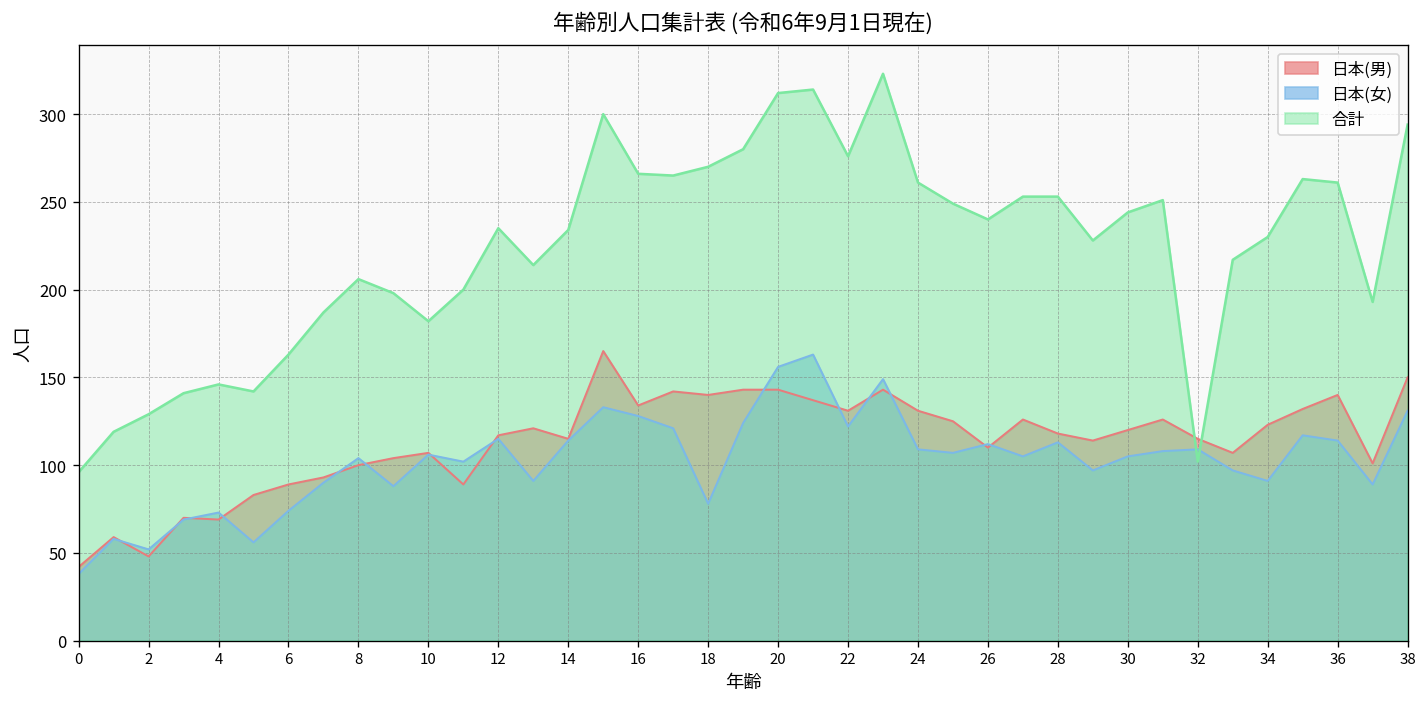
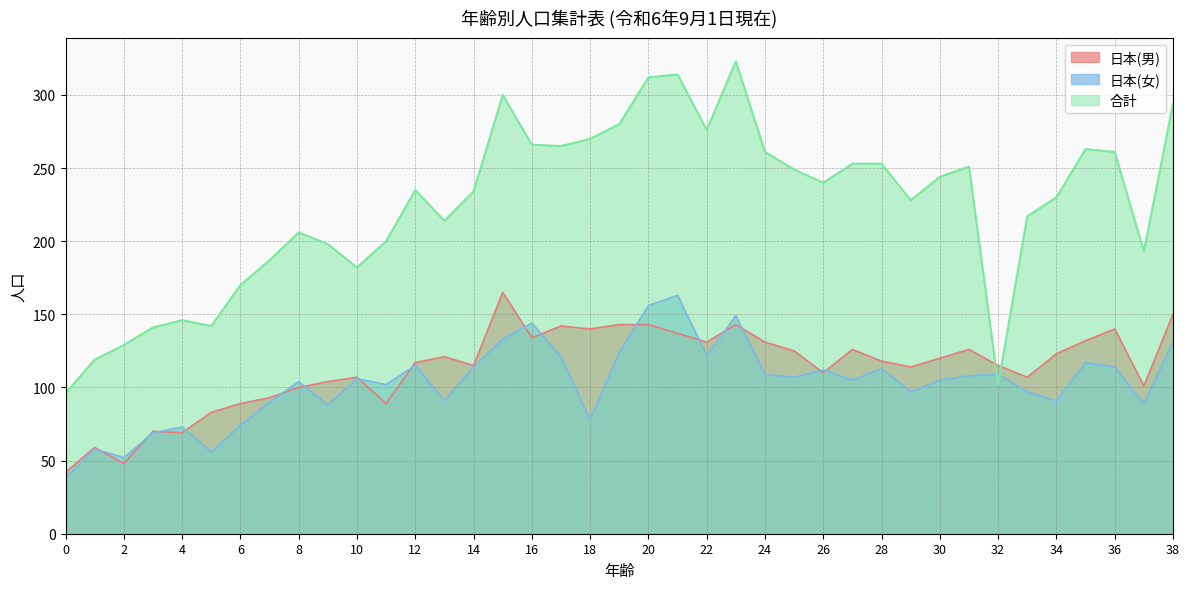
合計, 6: 163 -> 170
日本(女), 16: 128 -> 144
